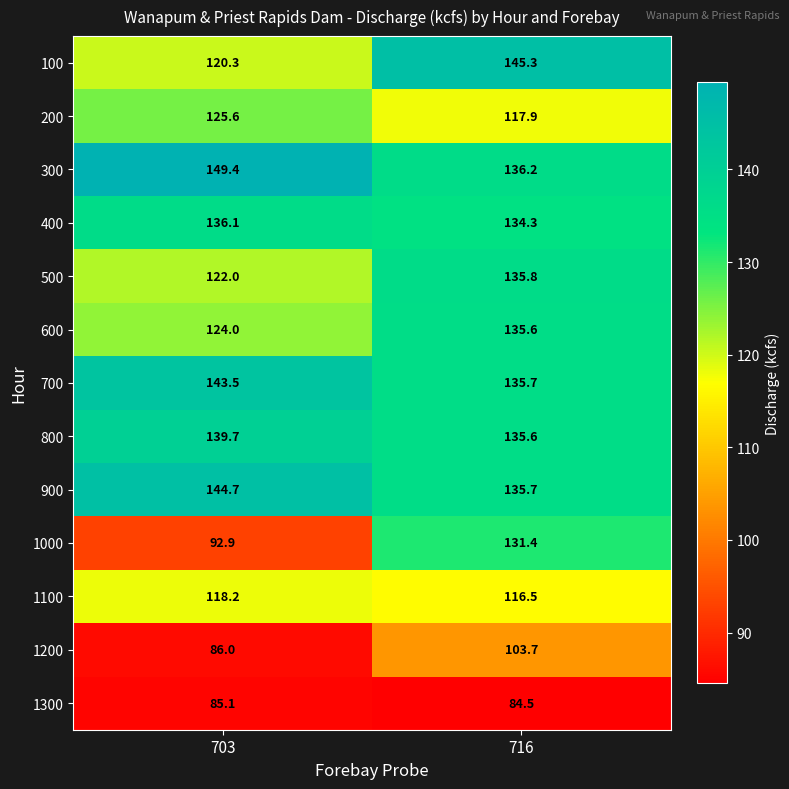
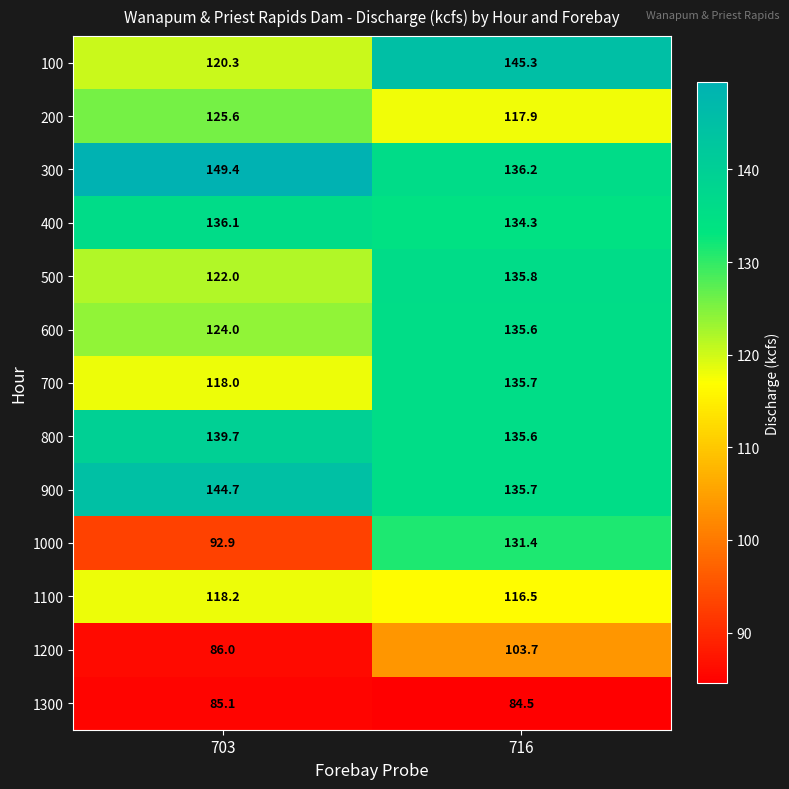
700, 703: 143.5 -> 118.0
